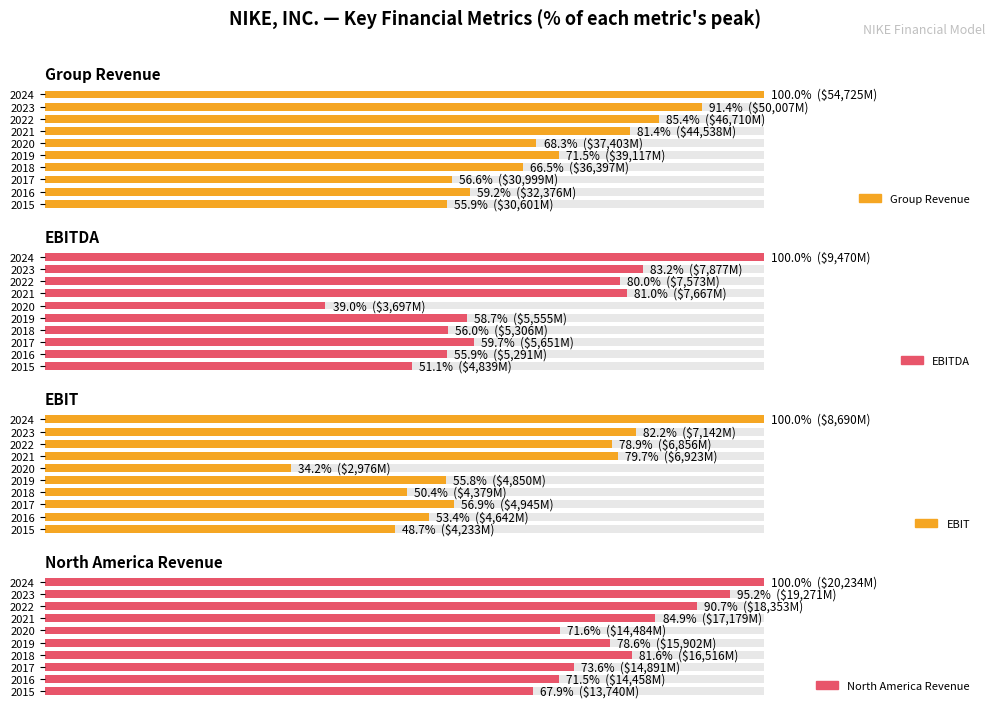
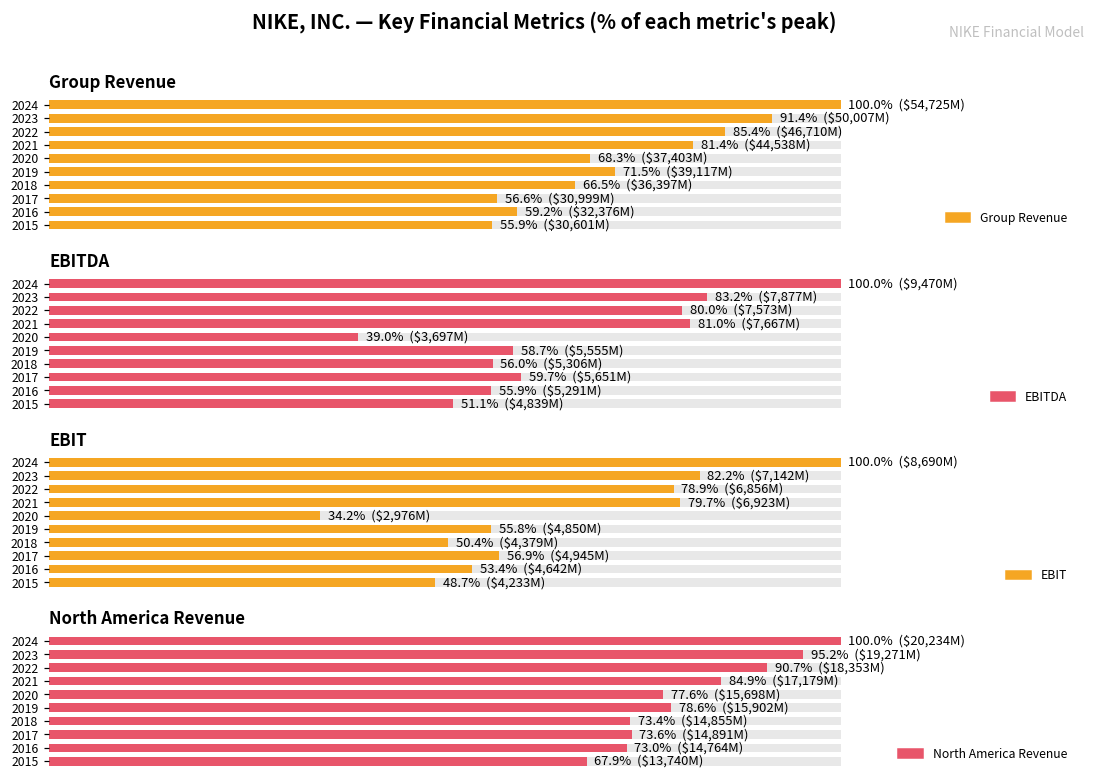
North America Revenue, North America Revenue, 2020: 71.6% ($14,484M) -> 77.6% ($15,698M)
North America Revenue, North America Revenue, 2018: 81.6% ($16,516M) -> 73.4% ($14,855M)
North America Revenue, North America Revenue, 2016: 71.5% ($14,458M) -> 73.0% ($14,764M)
